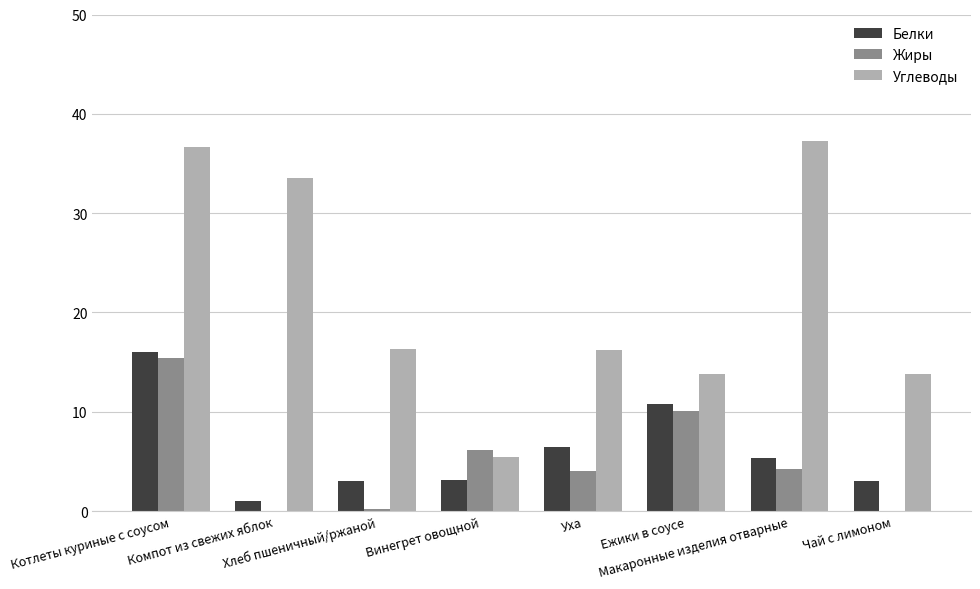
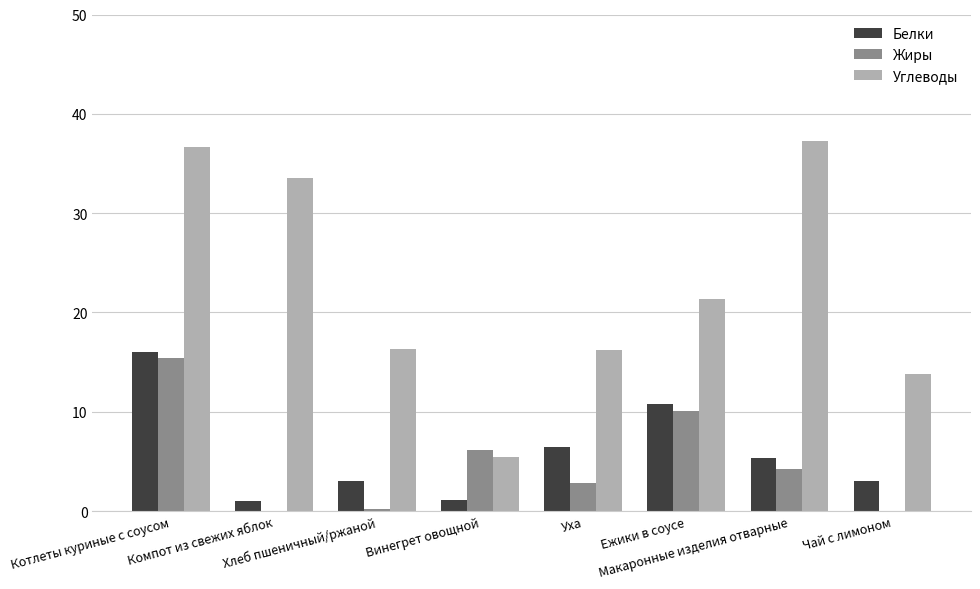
Белки, Винегрет овощной: 3 -> 1
Жиры, Уха: 4 -> 3
Углеводы, Ежики в соусе: 14 -> 21
